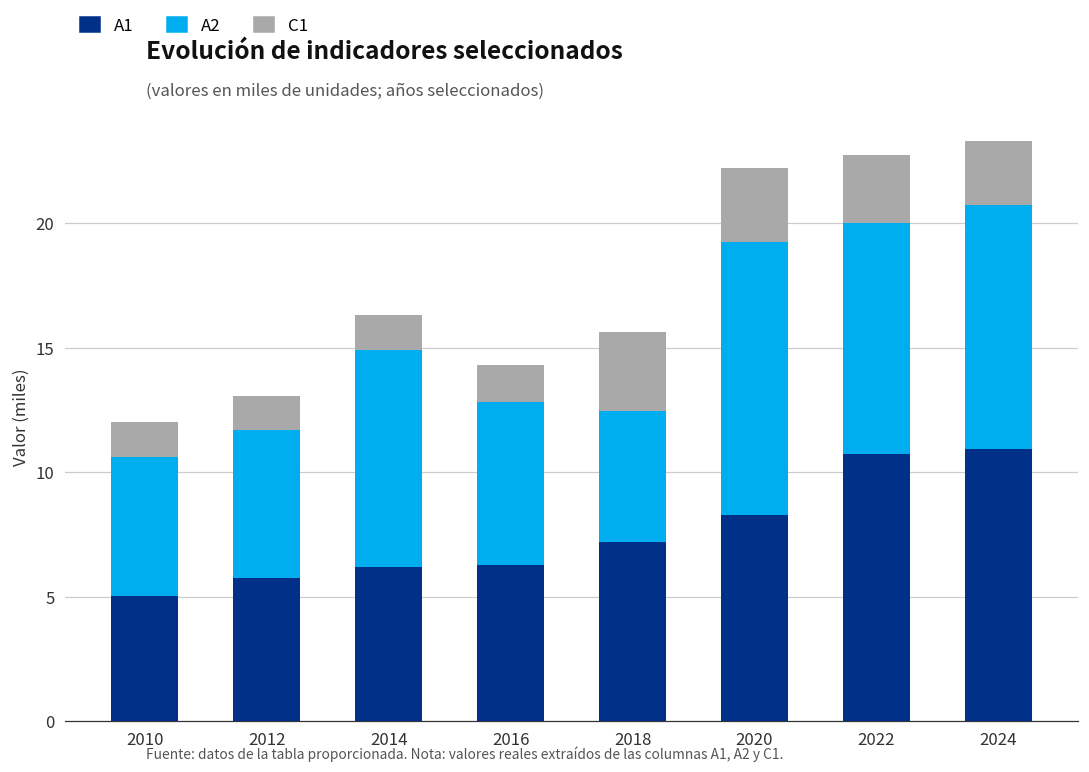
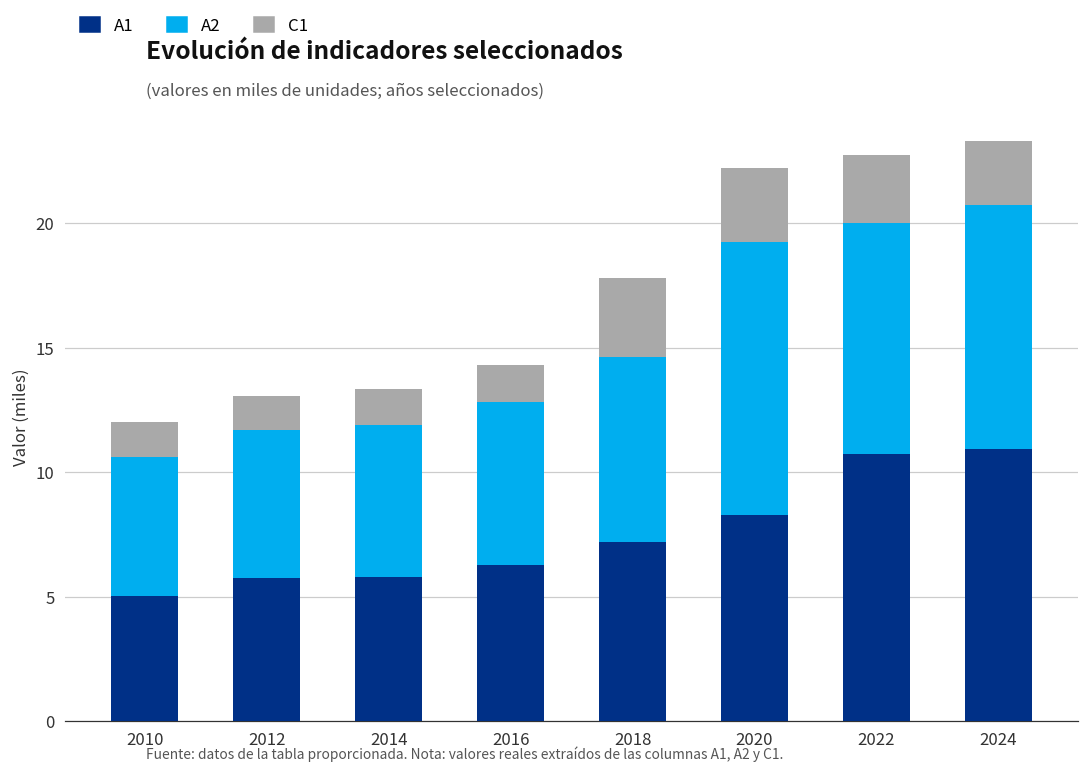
A1, 2014: 6.2 -> 5.8
A2, 2014: 8.7 -> 6.1
A2, 2018: 5.2 -> 7.4
